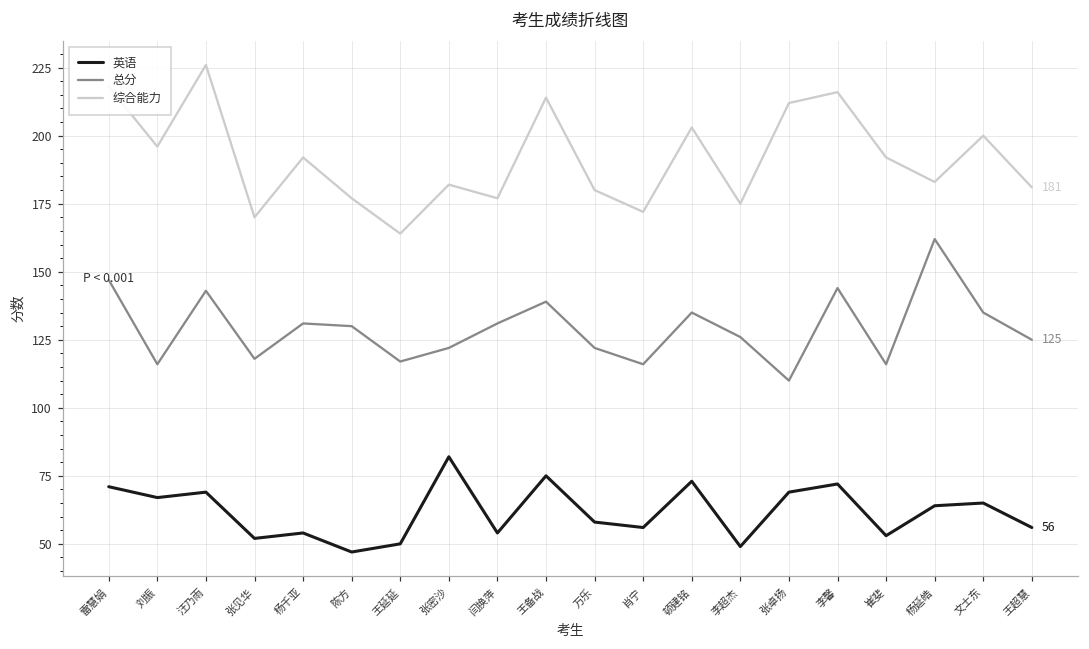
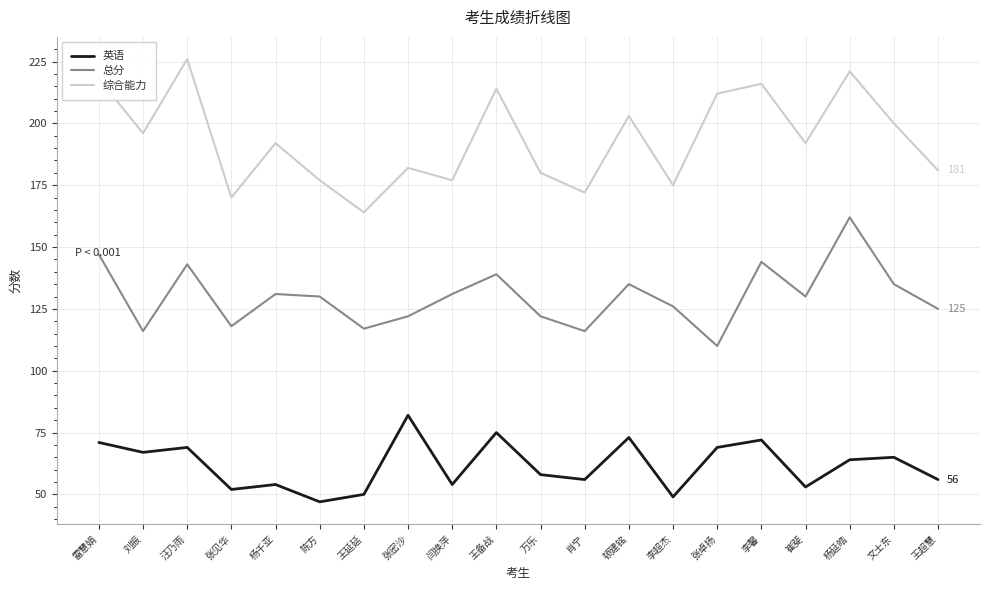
总分, 崔斐: 116 -> 130
综合能力, 杨延皓: 183 -> 221
